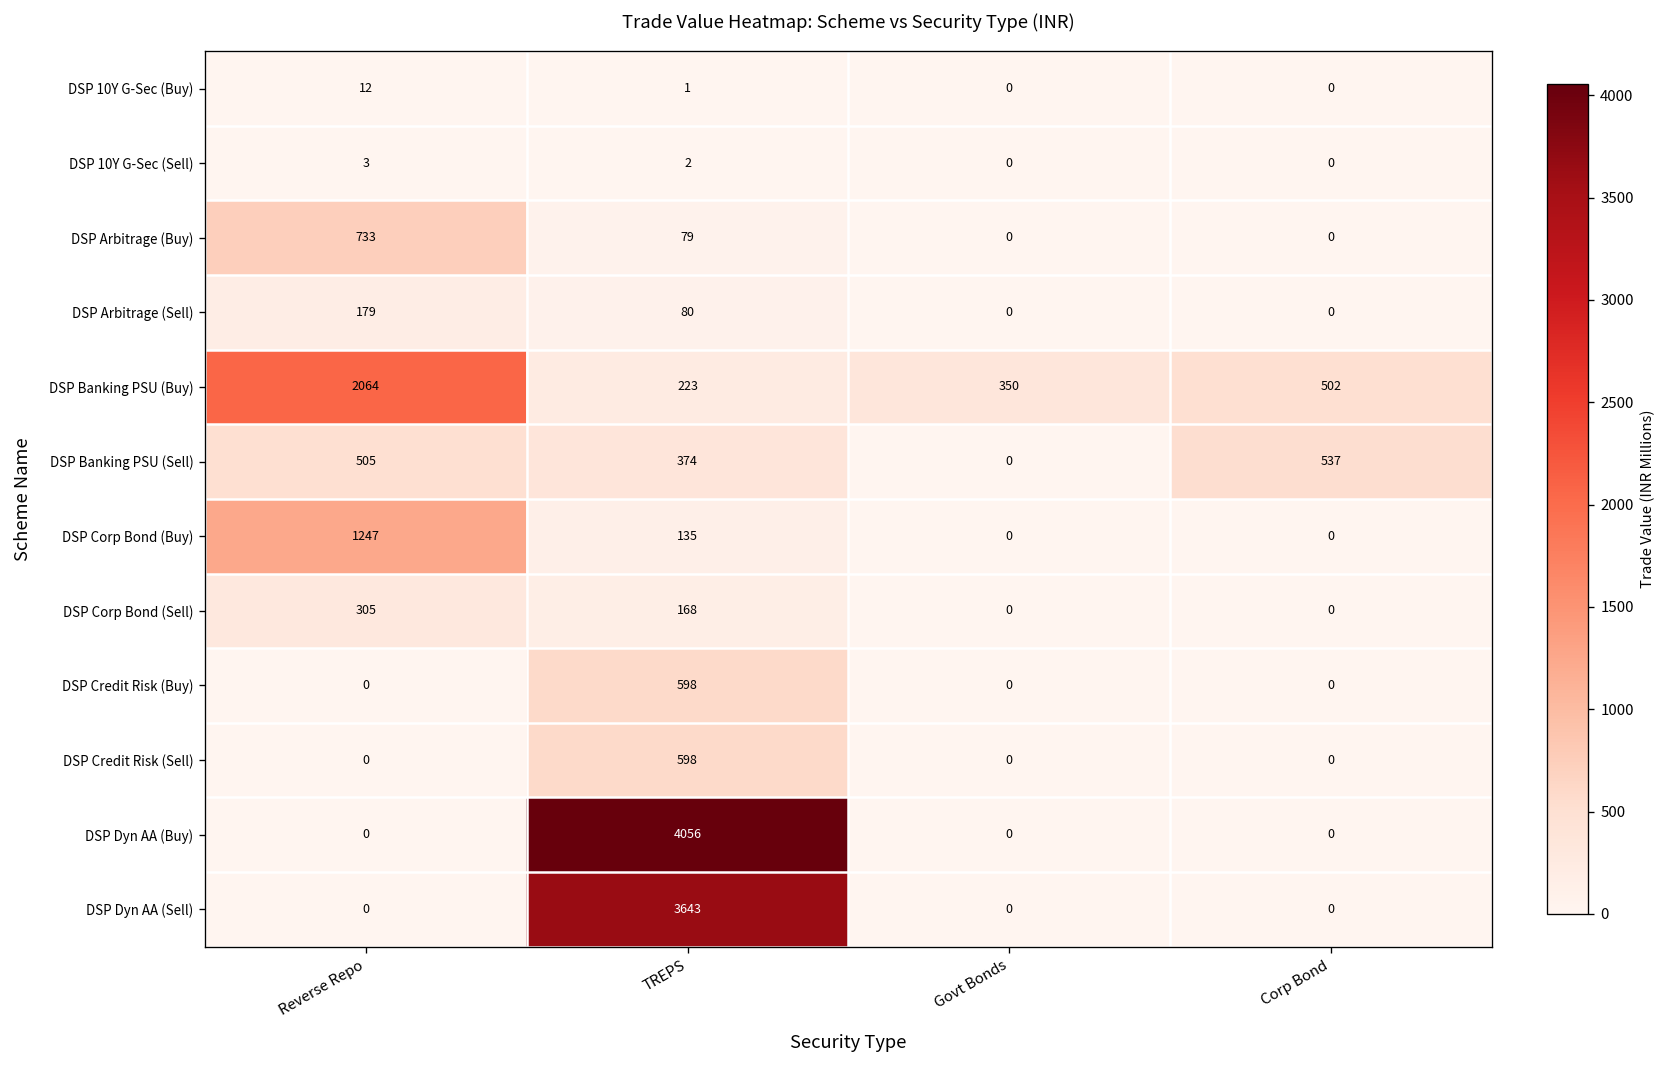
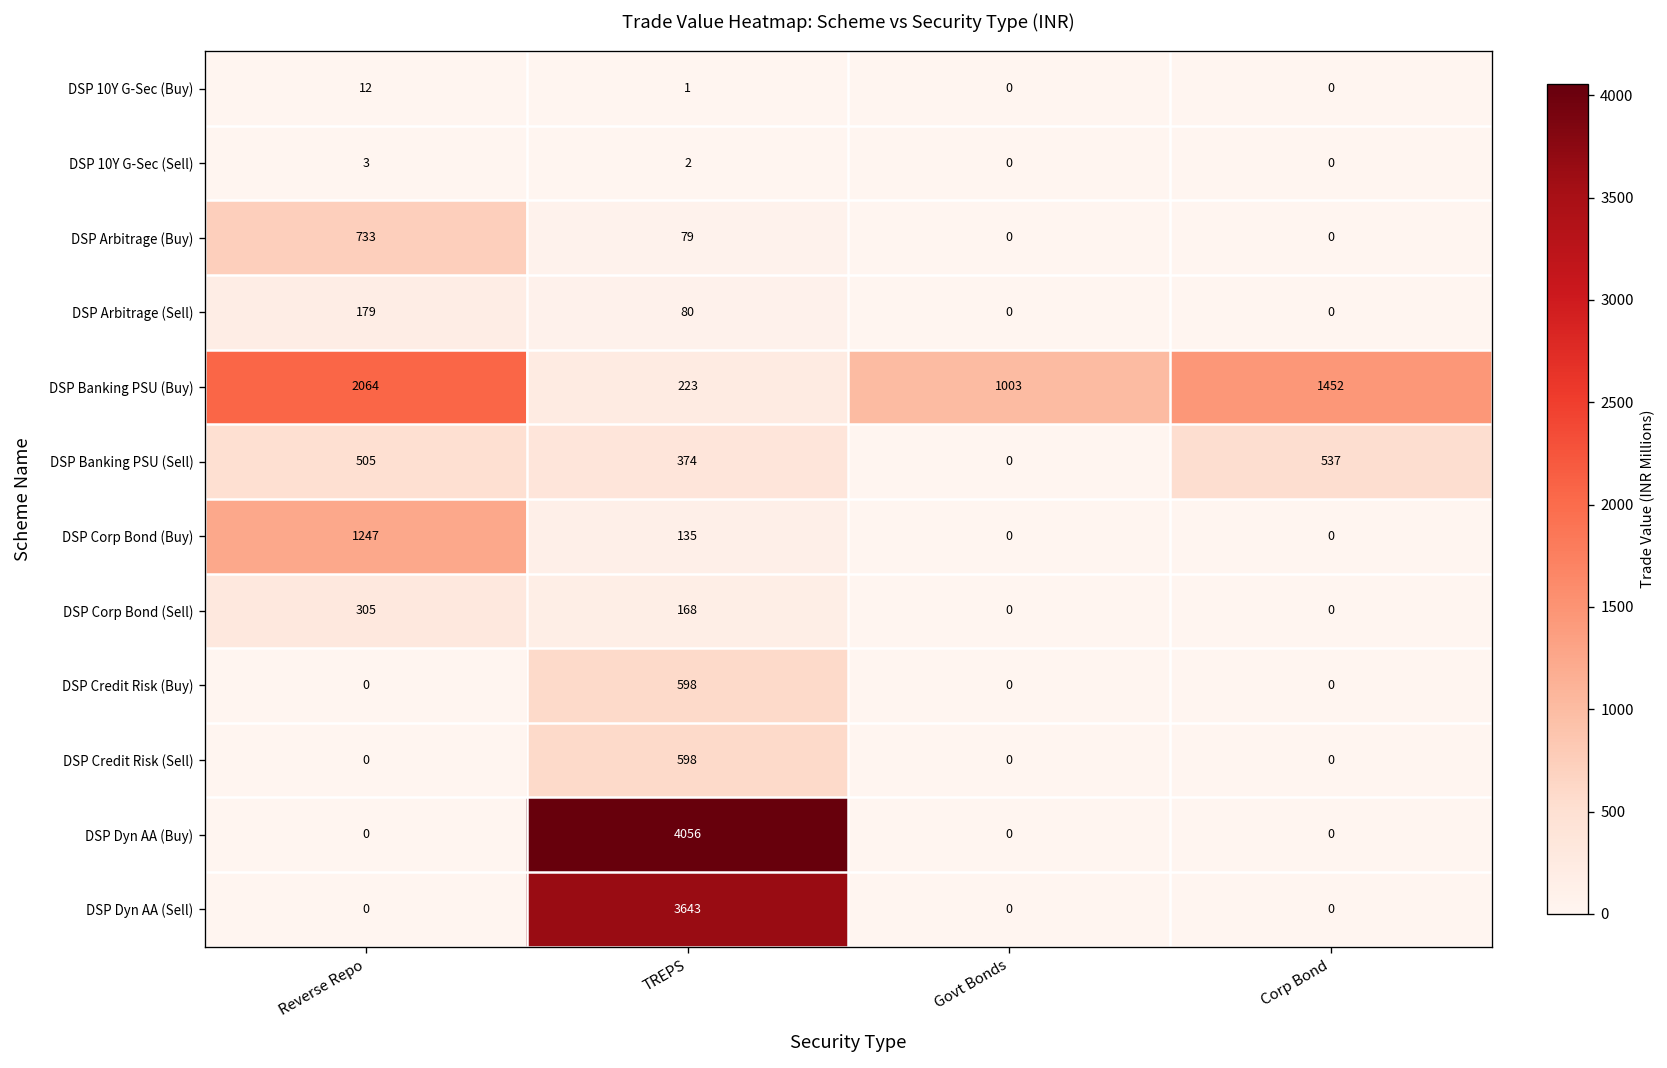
DSP Banking PSU (Buy), Govt Bonds: 350 -> 1003
DSP Banking PSU (Buy), Corp Bond: 502 -> 1452
